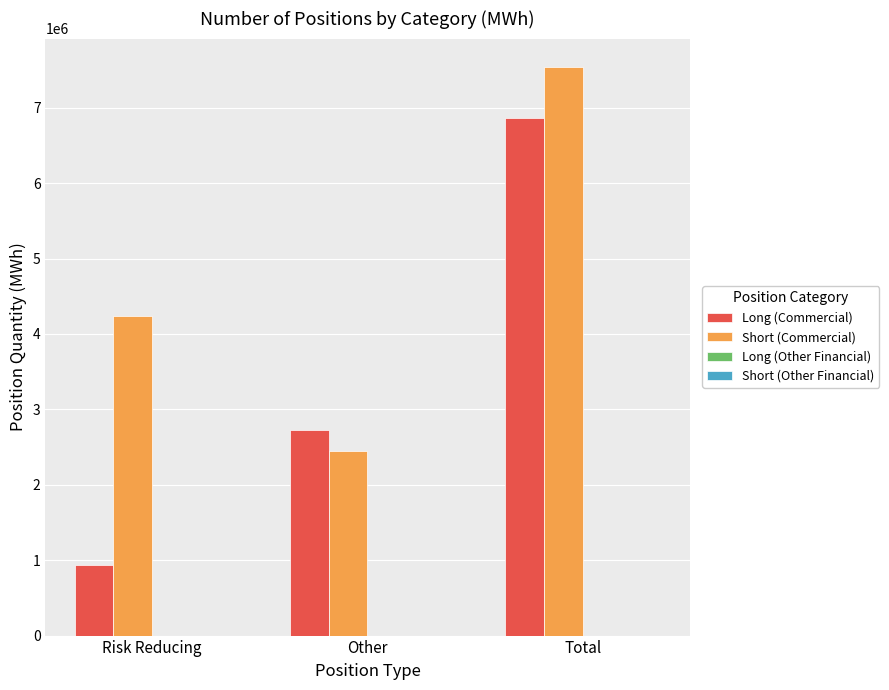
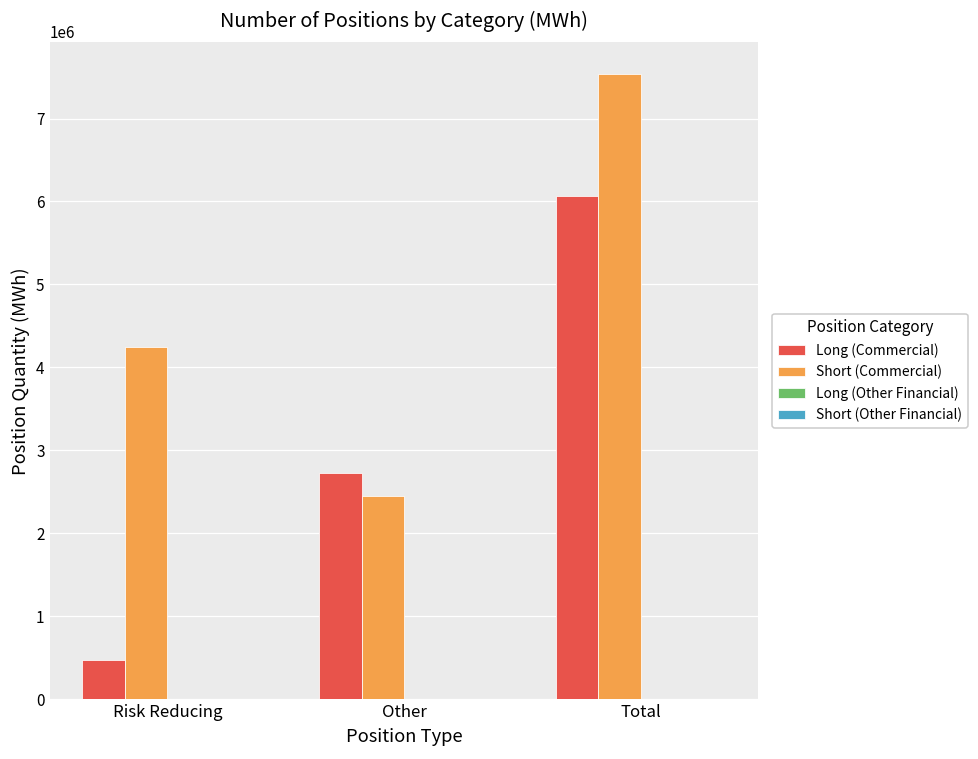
Long (Commercial), Risk Reducing: 900000 -> 500000
Long (Commercial), Total: 6900000 -> 6100000
